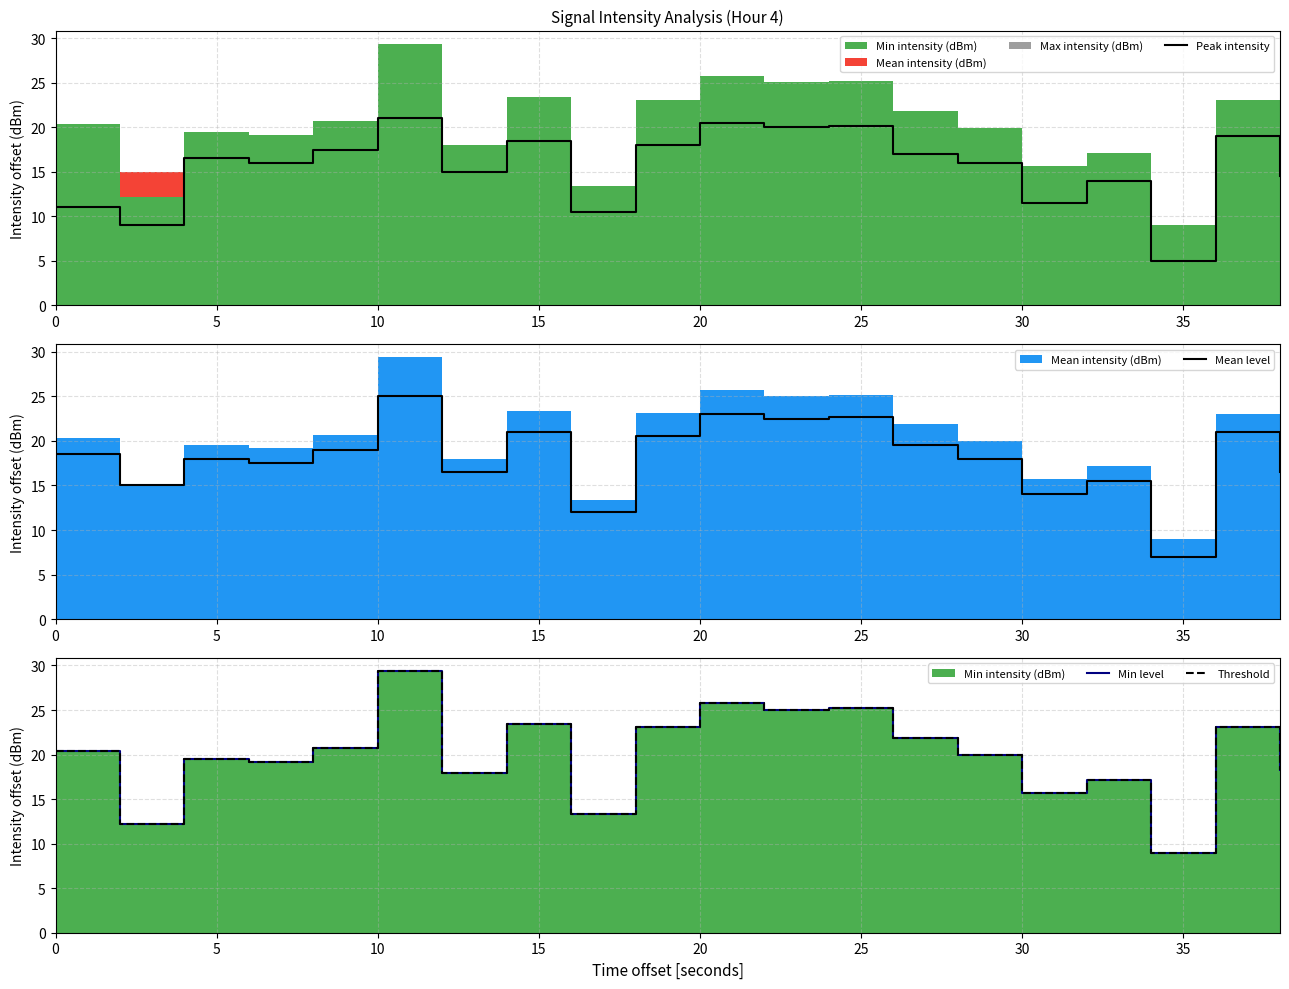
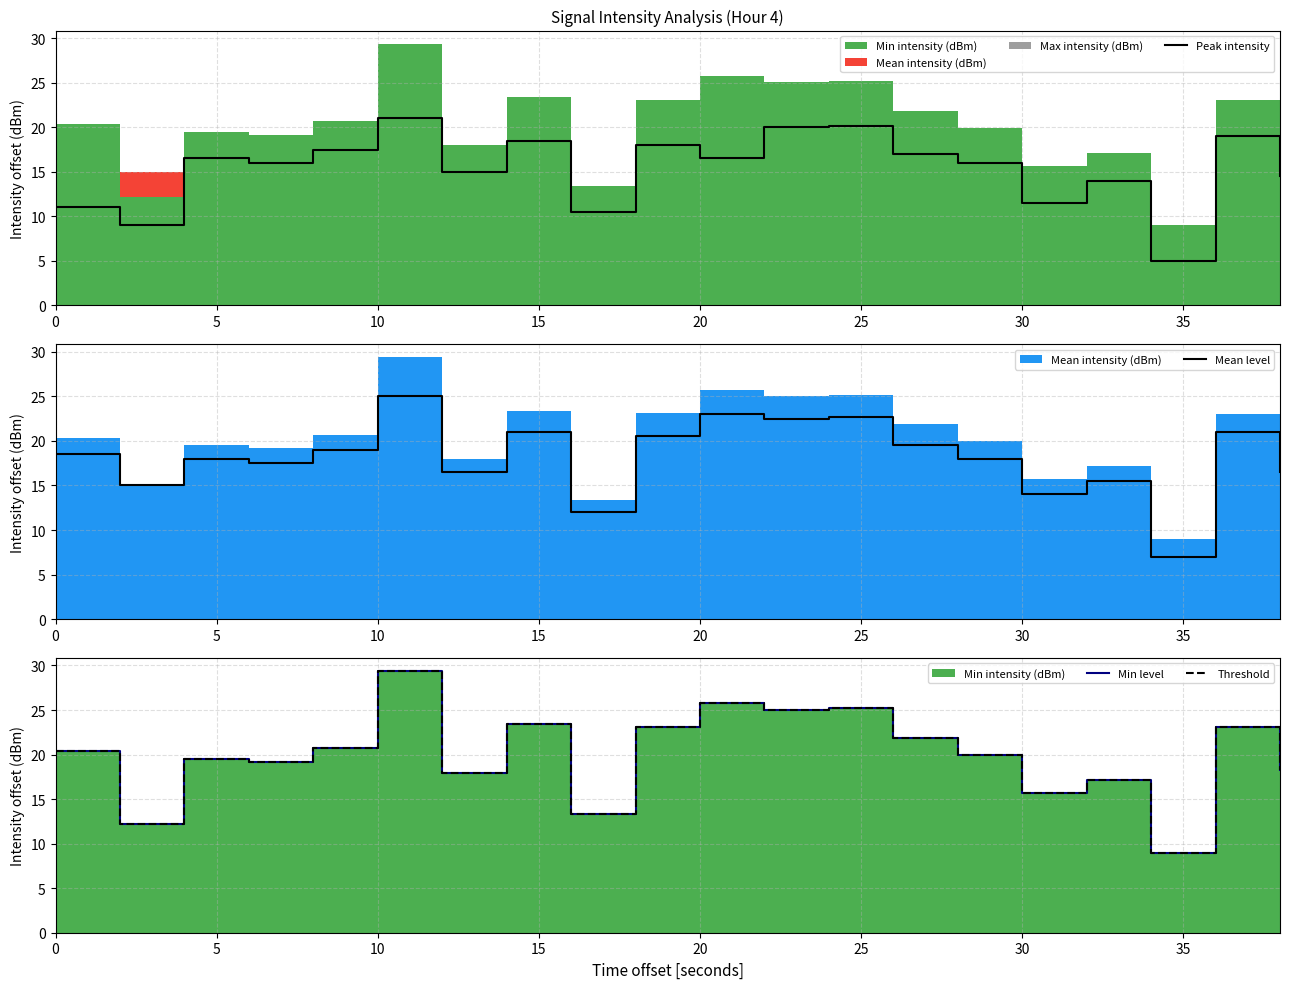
Signal Intensity Analysis (Hour 4), Peak intensity, 20: 21 -> 17
